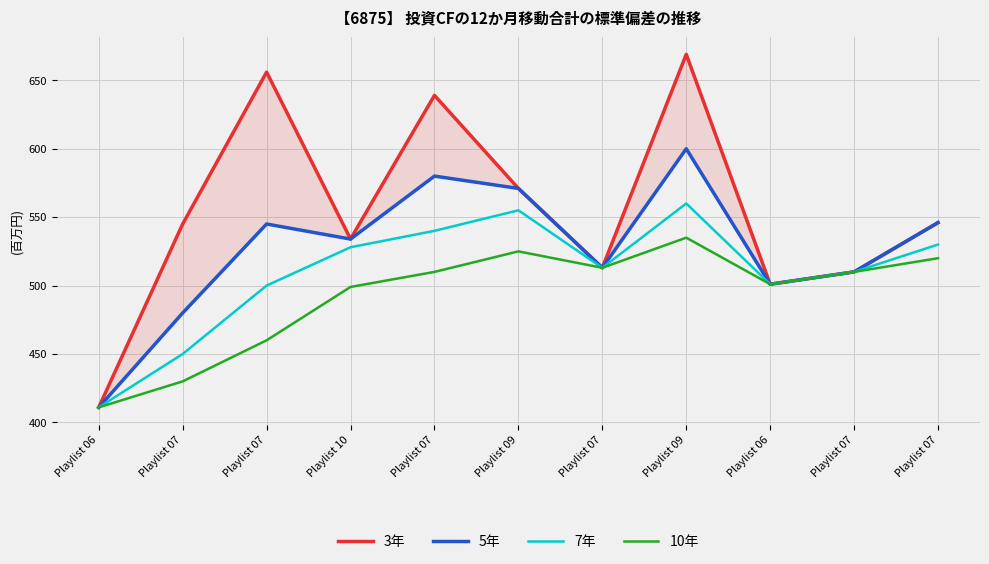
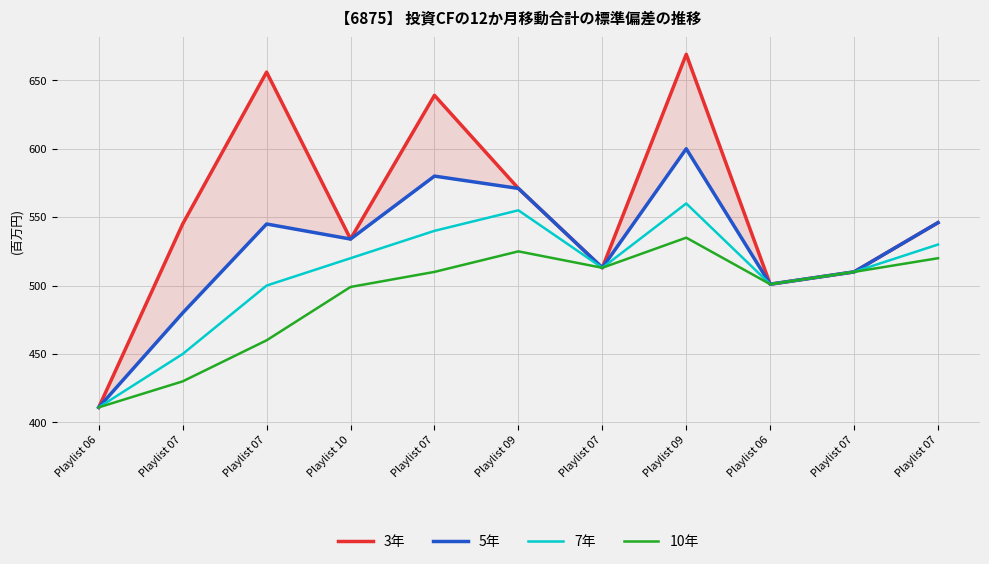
7年, Playlist 10: 528 -> 520
